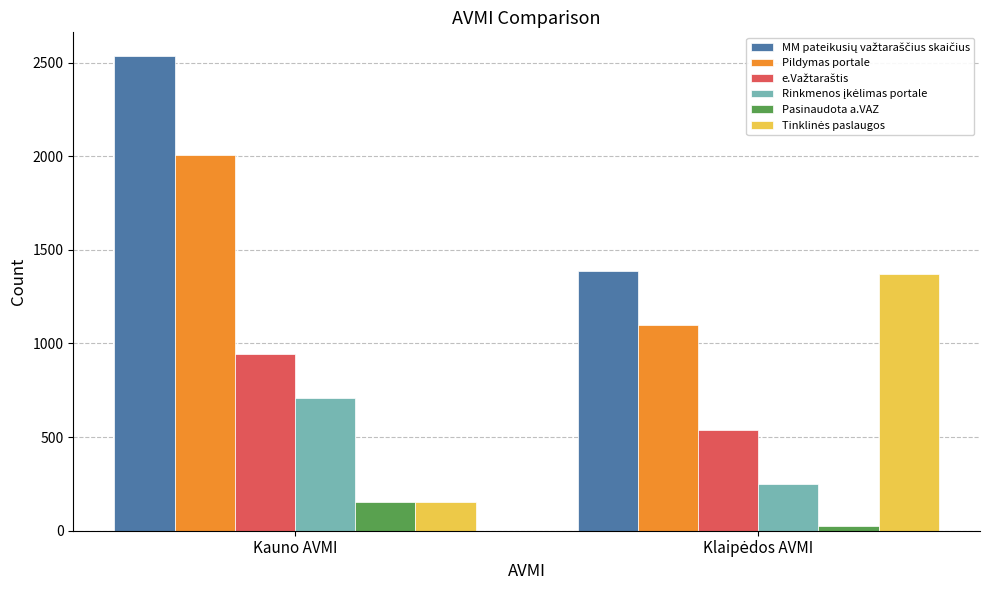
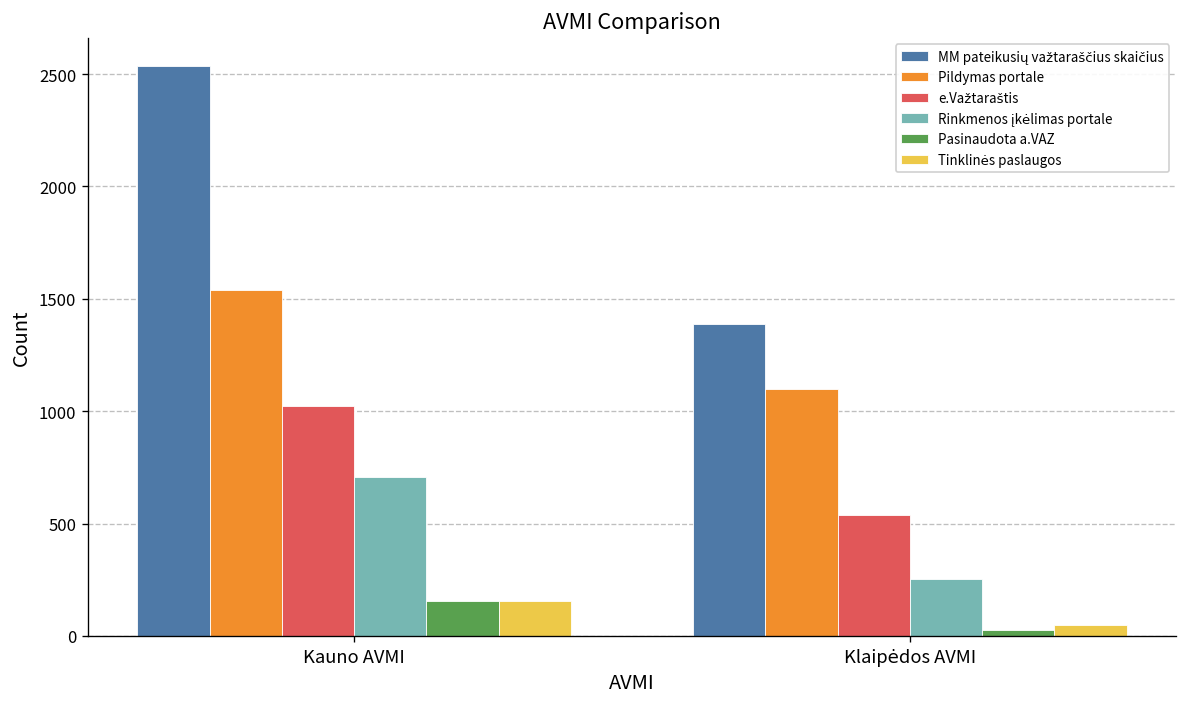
Pildymas portale, Kauno AVMI: 2010 -> 1540
e.Važtaraštis, Kauno AVMI: 950 -> 1020
Tinklinės paslaugos, Klaipėdos AVMI: 1370 -> 50
